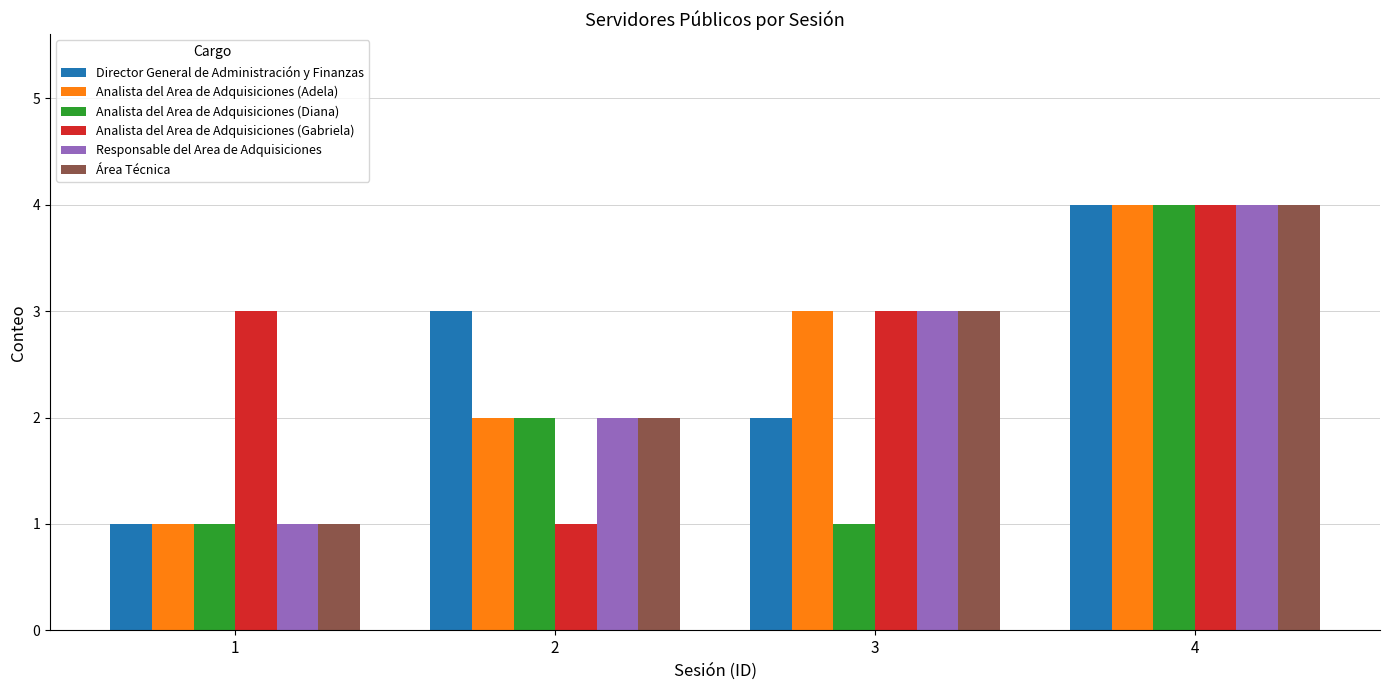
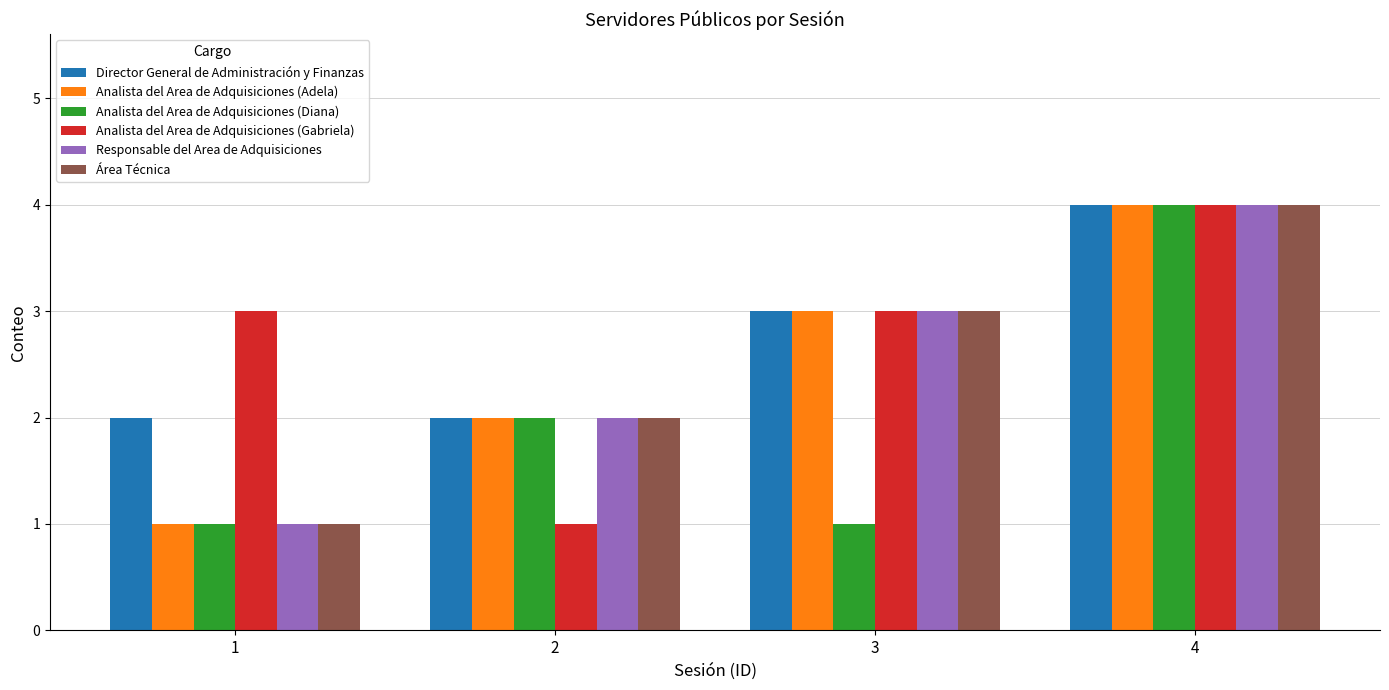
Director General de Administración y Finanzas, 1: 1 -> 2
Director General de Administración y Finanzas, 2: 3 -> 2
Director General de Administración y Finanzas, 3: 2 -> 3
